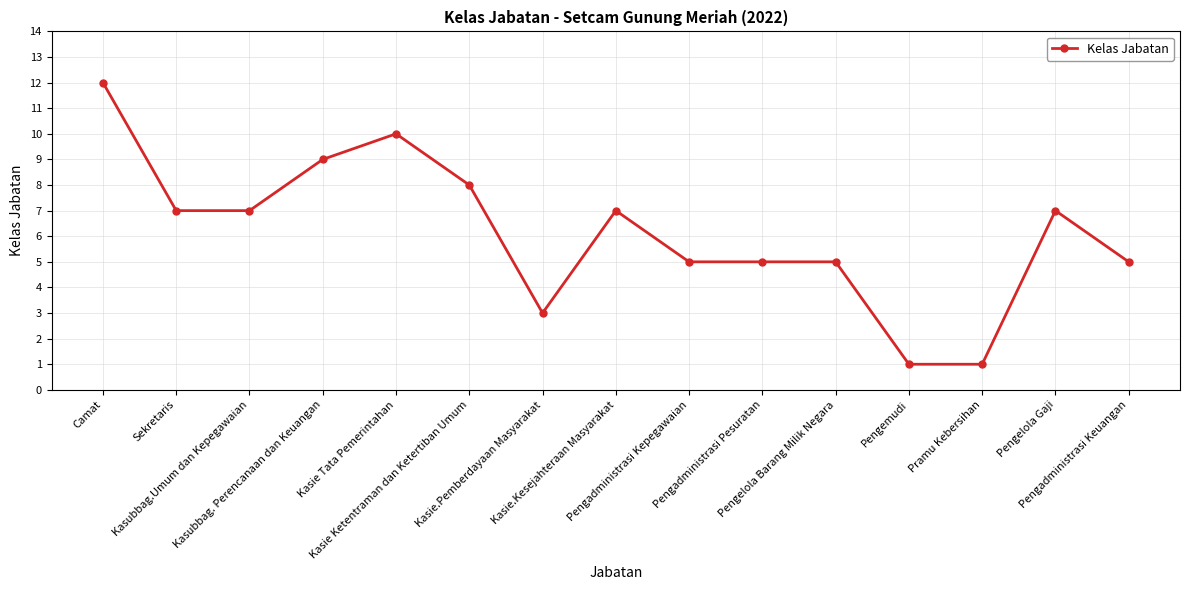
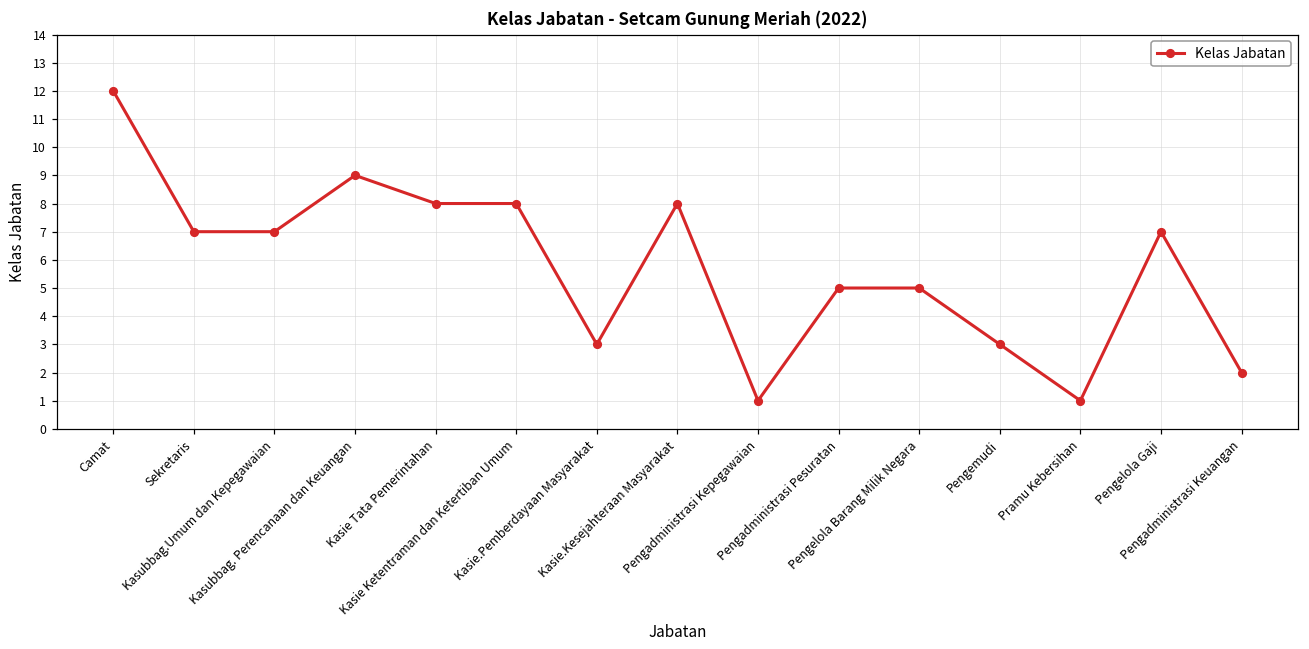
Kasie Tata Pemerintahan: 10 -> 8
Kasie.Kesejahteraan Masyarakat: 7 -> 8
Pengadministrasi Kepegawaian: 5 -> 1
Pengemudi: 1 -> 3
Pengadministrasi Keuangan: 5 -> 2
